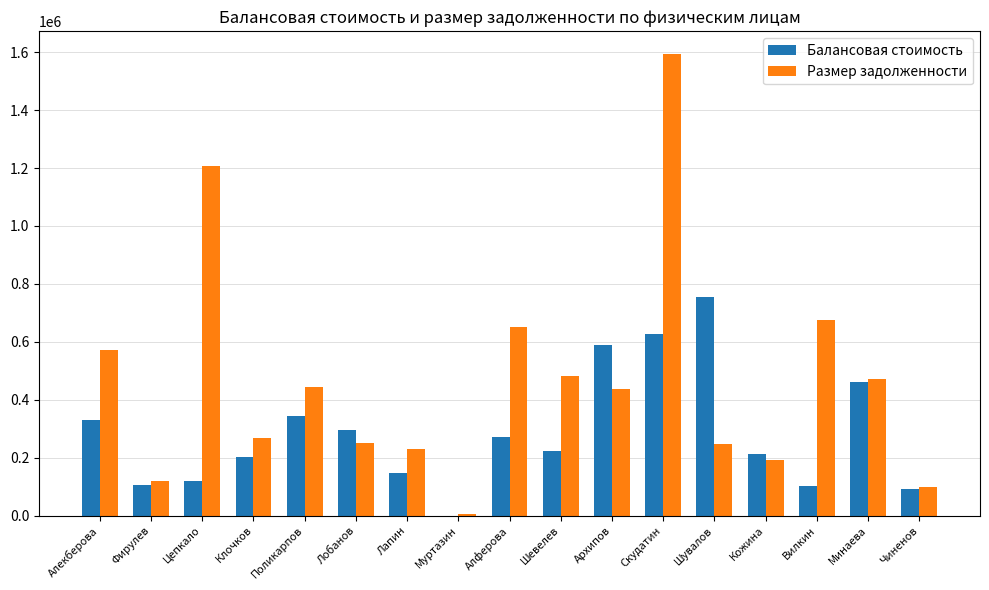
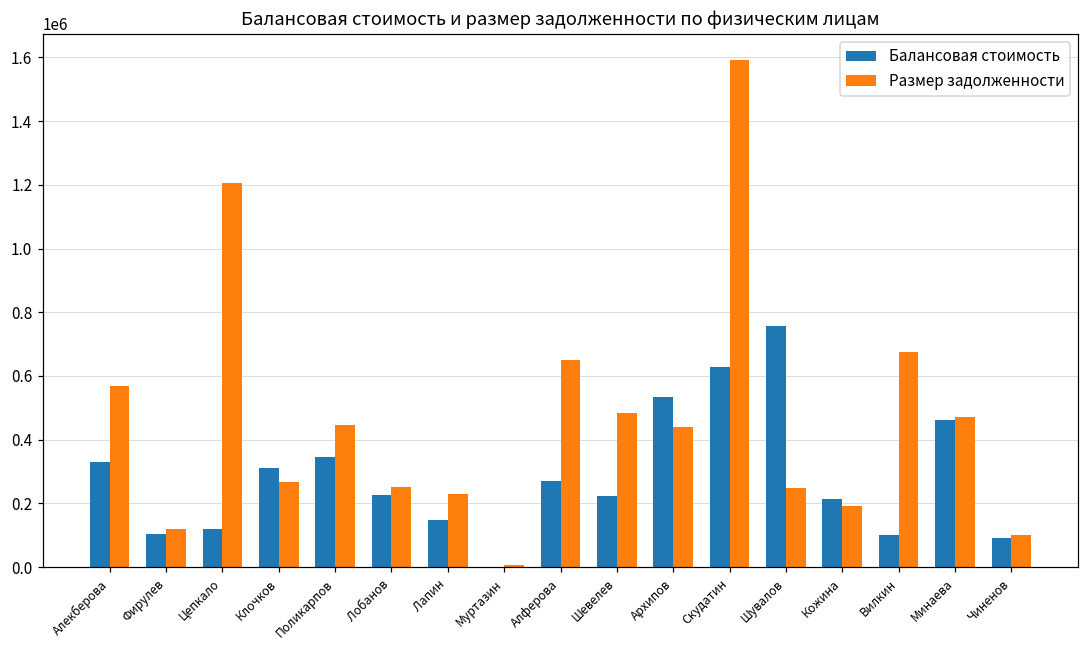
Балансовая стоимость, Клочков: 200000 -> 310000
Балансовая стоимость, Лобанов: 300000 -> 230000
Балансовая стоимость, Архипов: 590000 -> 530000
